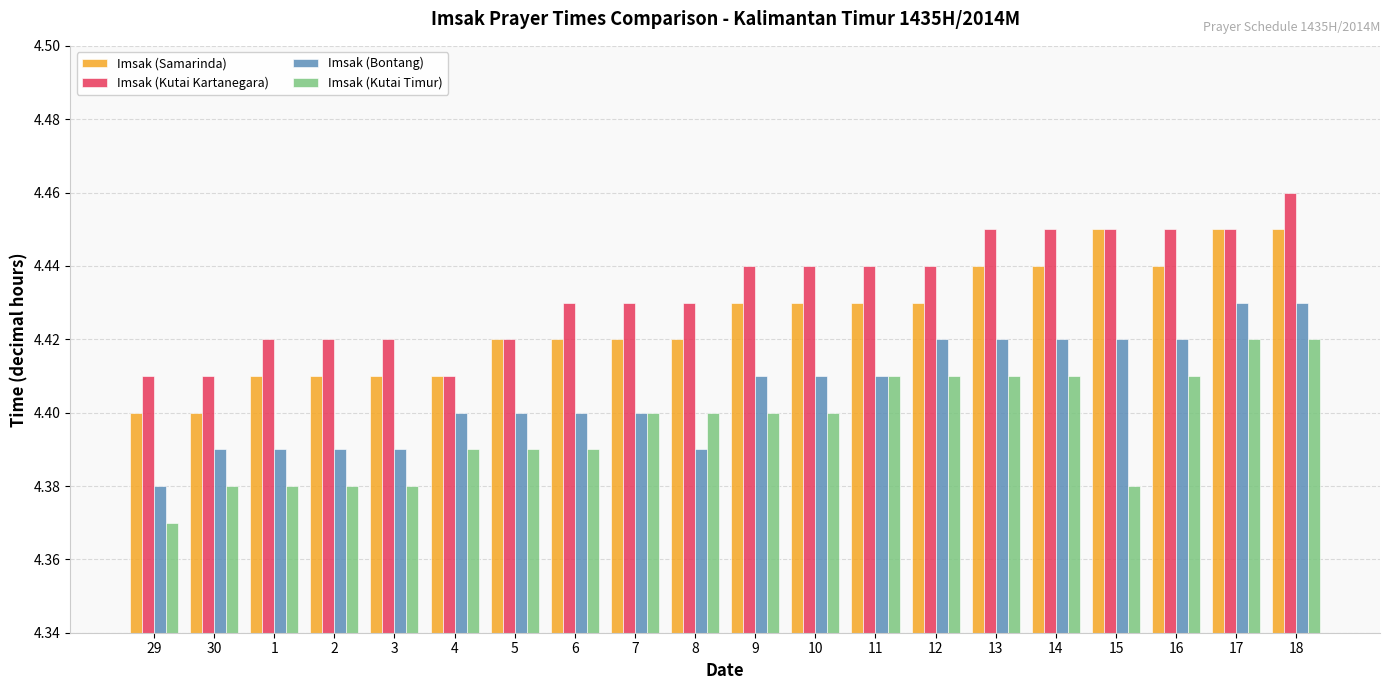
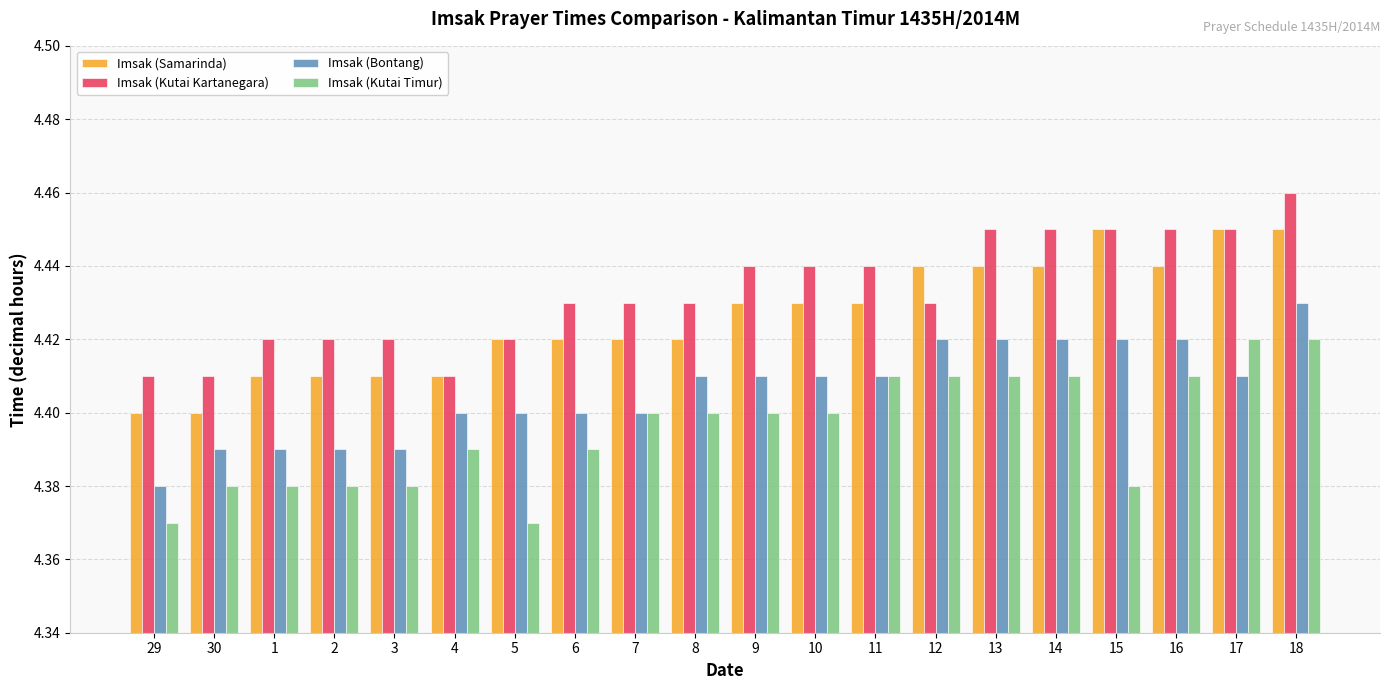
Imsak (Kutai Timur), 5: 4.39 -> 4.37
Imsak (Bontang), 8: 4.39 -> 4.41
Imsak (Samarinda), 12: 4.43 -> 4.44
Imsak (Kutai Kartanegara), 12: 4.44 -> 4.43
Imsak (Bontang), 17: 4.43 -> 4.41
